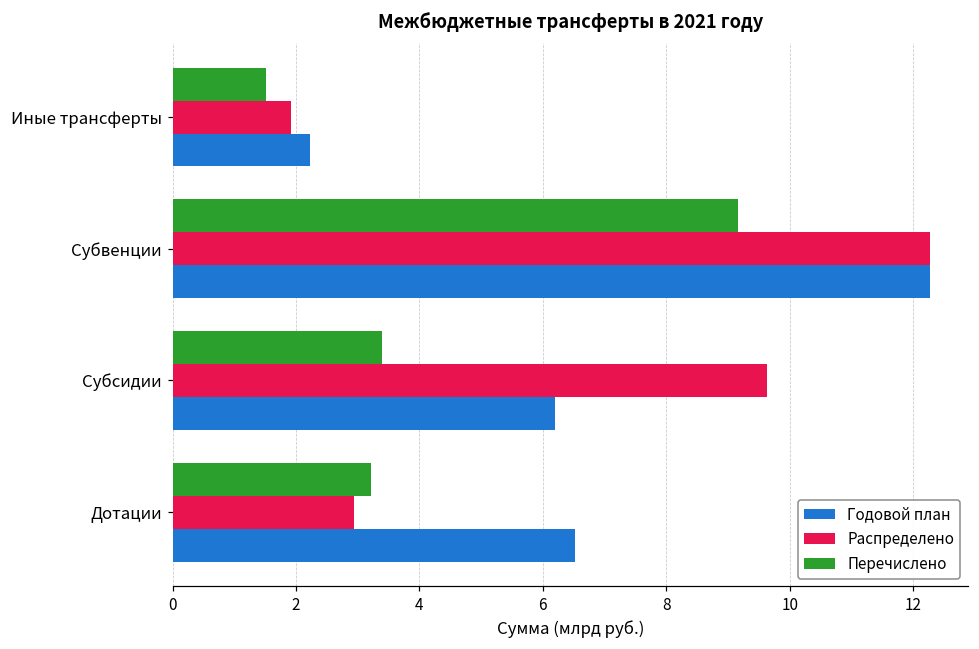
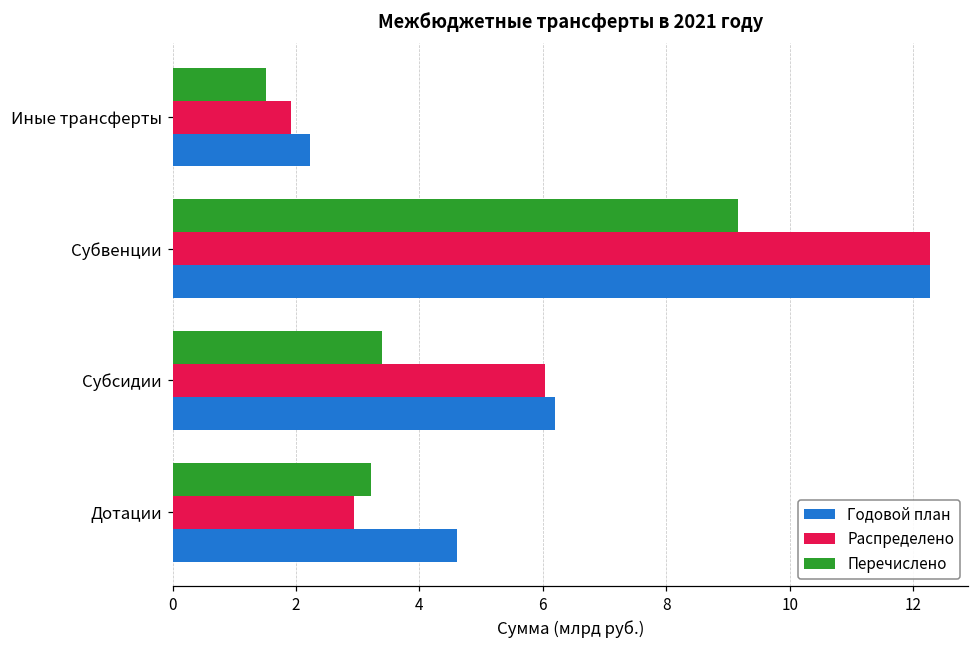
Распределено, Субсидии: 9.6 -> 6.0
Годовой план, Дотации: 6.5 -> 4.6
